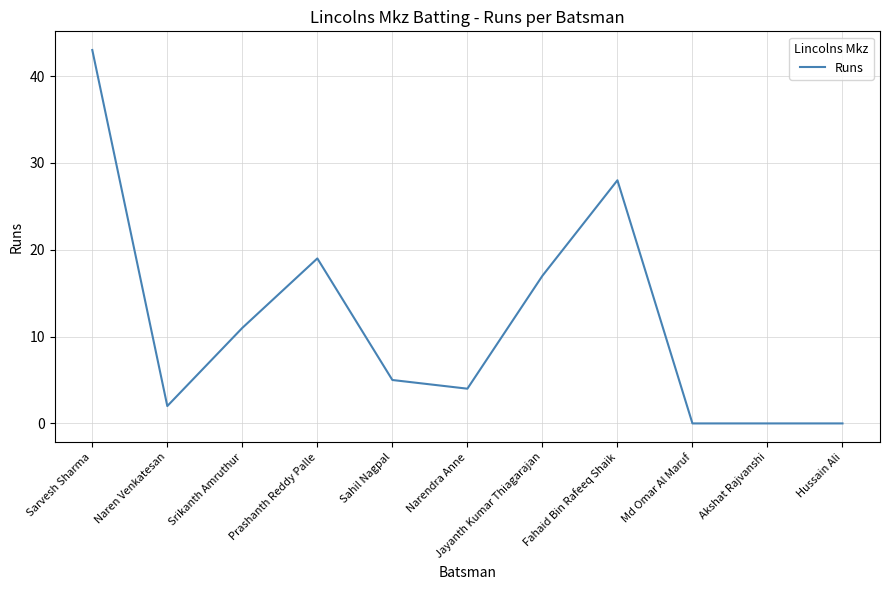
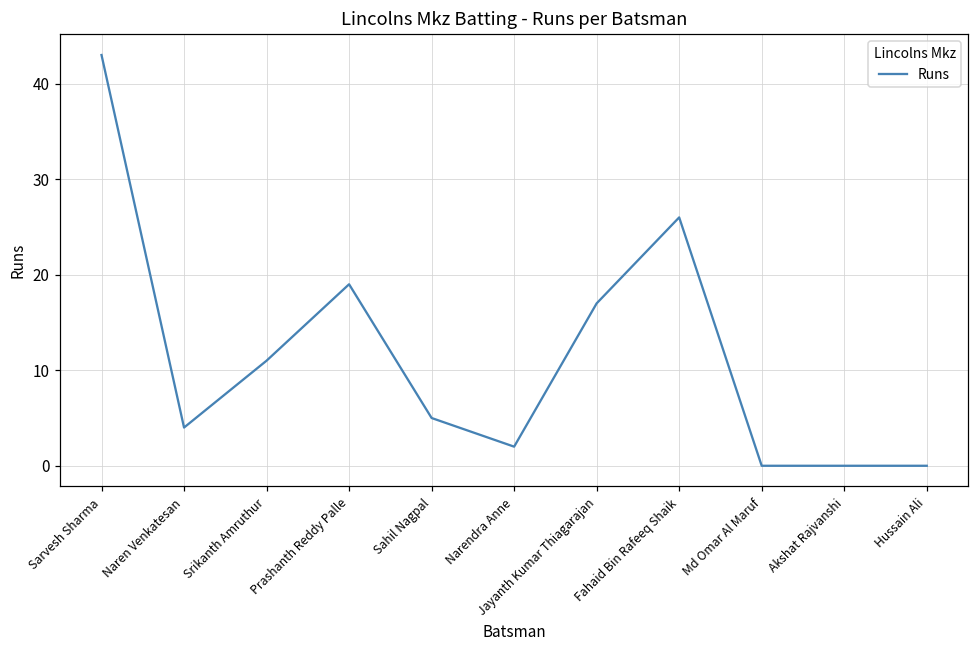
Naren Venkatesan: 2 -> 4
Narendra Anne: 4 -> 2
Fahaid Bin Rafeeq Shaik: 28 -> 26
